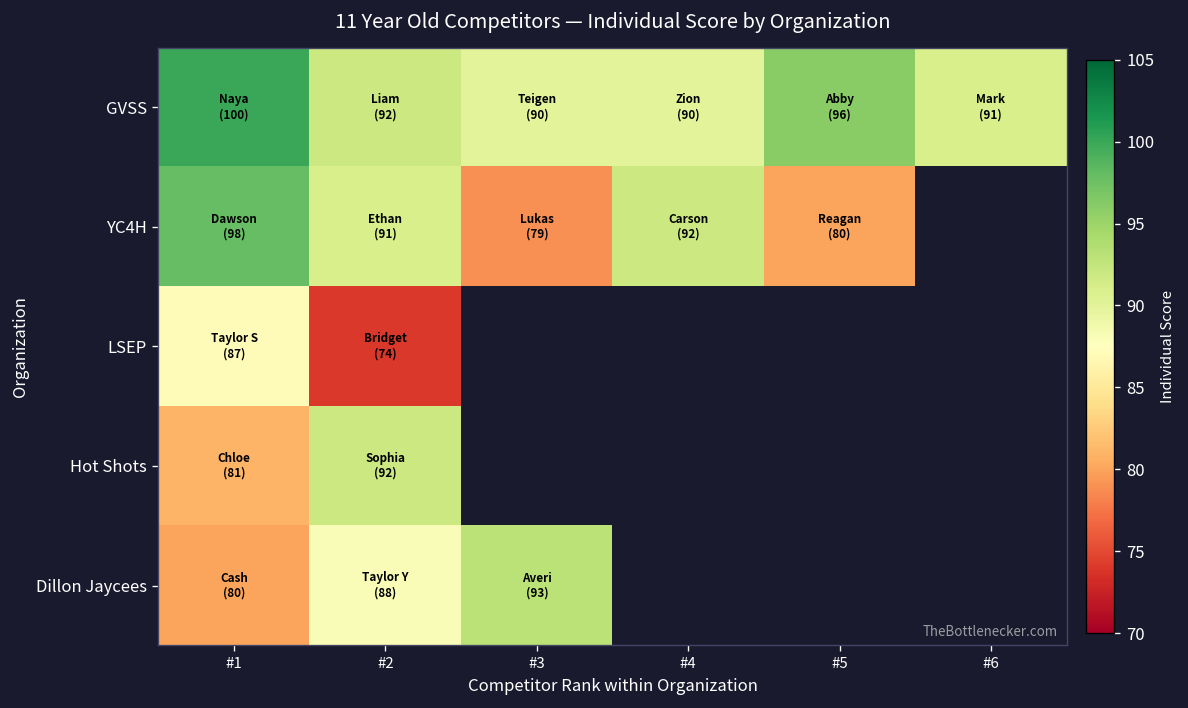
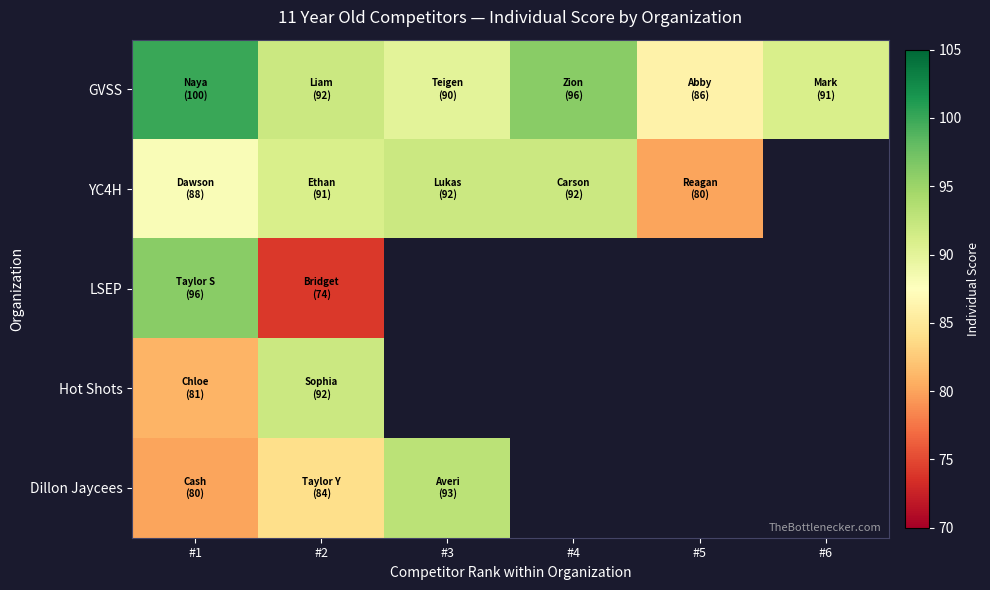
GVSS, #4: (90) -> (96)
GVSS, #5: (96) -> (86)
YC4H, #1: (98) -> (88)
YC4H, #3: (79) -> (92)
LSEP, #1: (87) -> (96)
Dillon Jaycees, #2: (88) -> (84)
